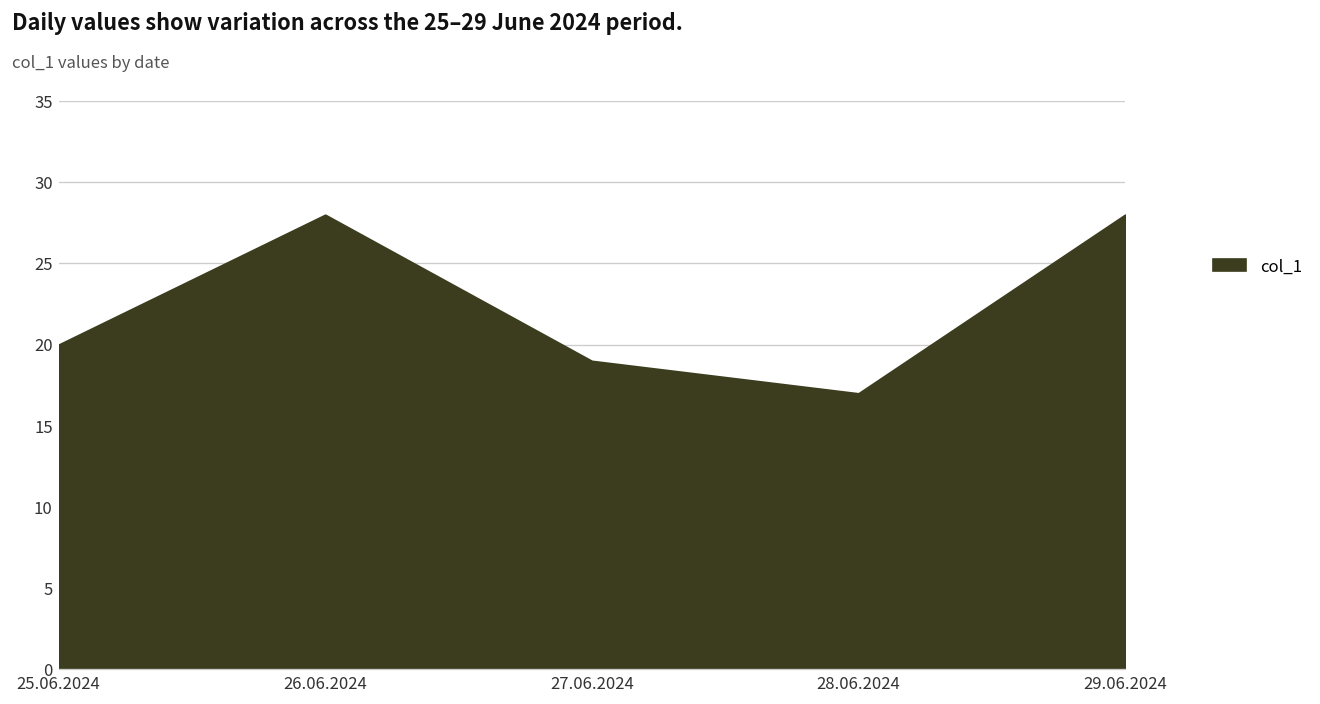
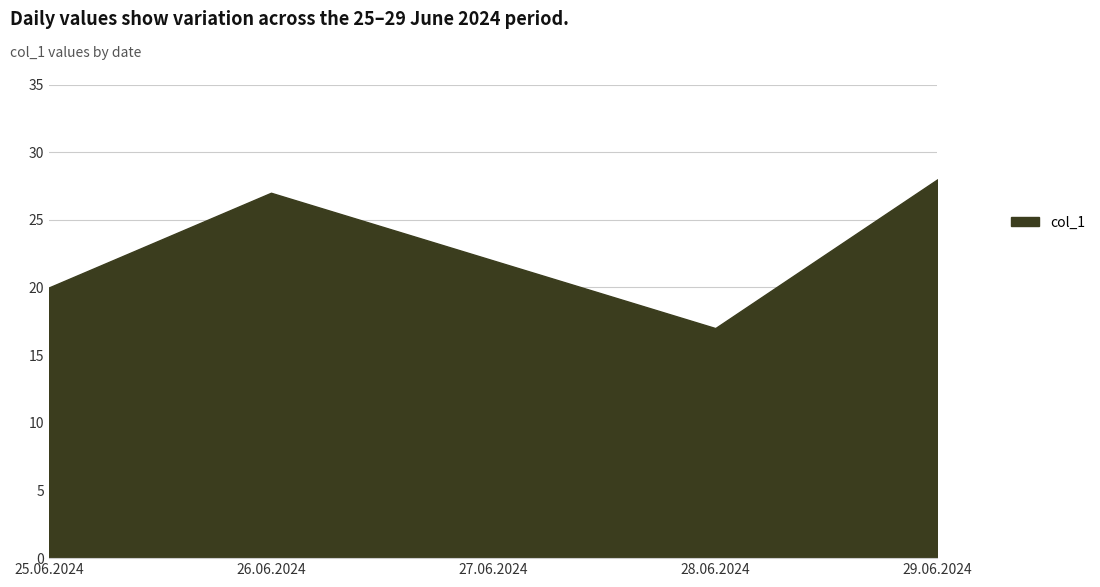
26.06.2024: 28 -> 27
27.06.2024: 19 -> 22
